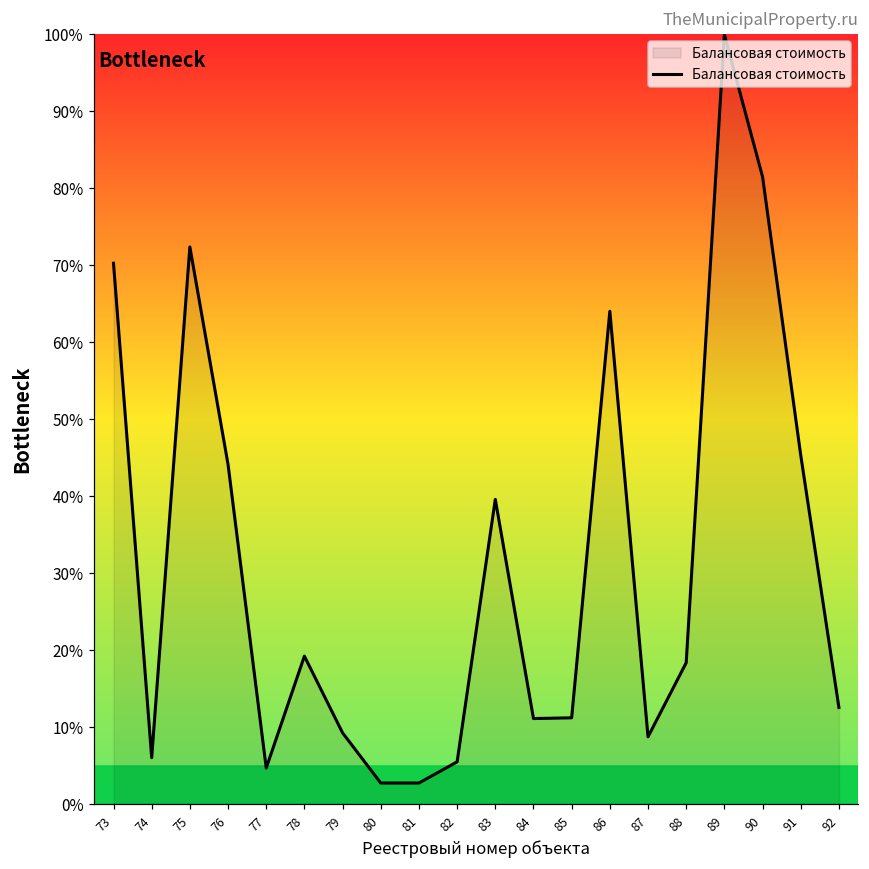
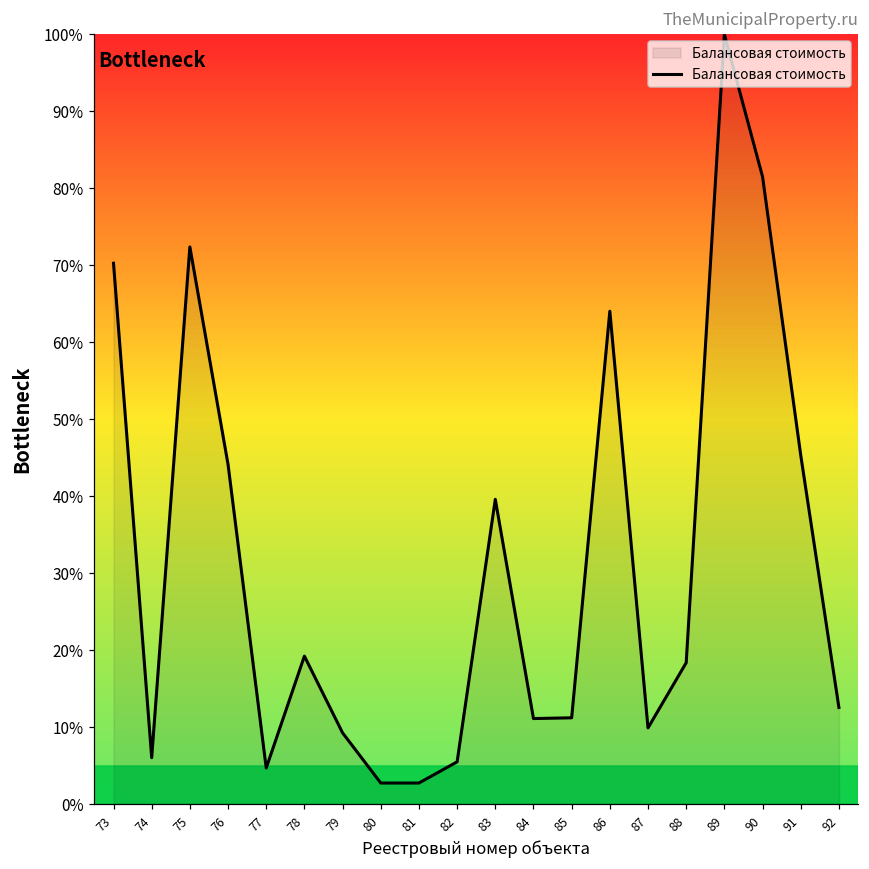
87: 9% -> 10%
